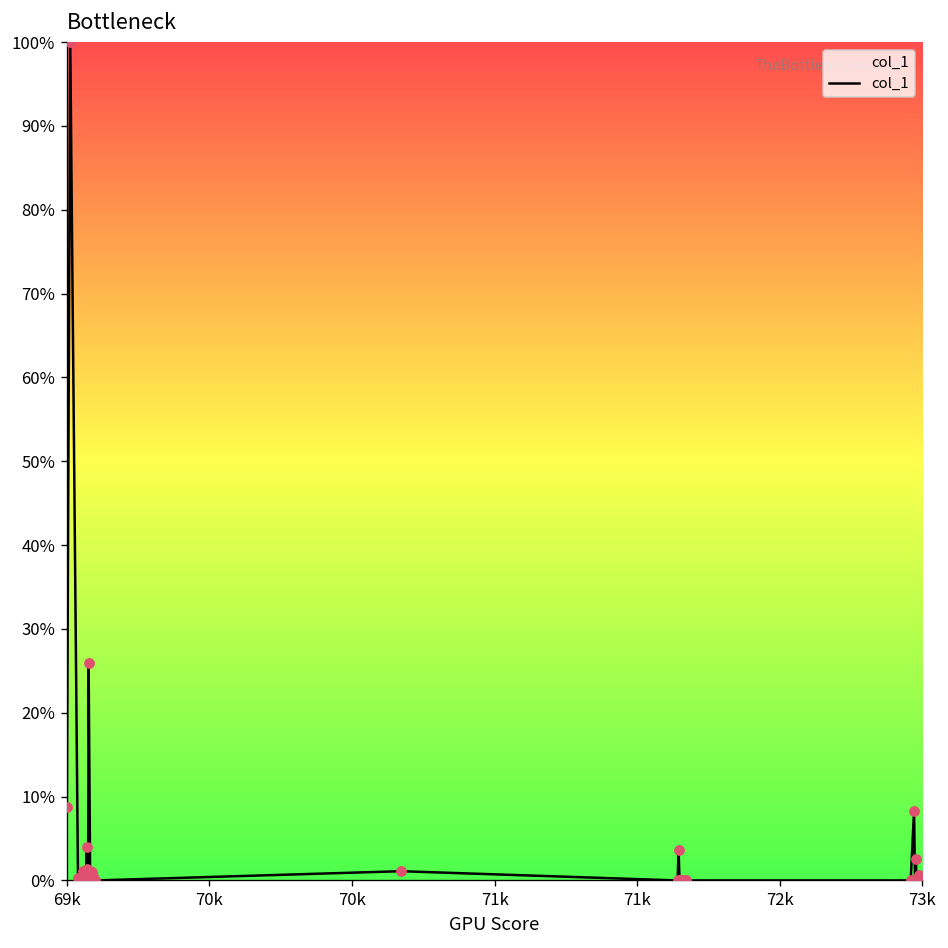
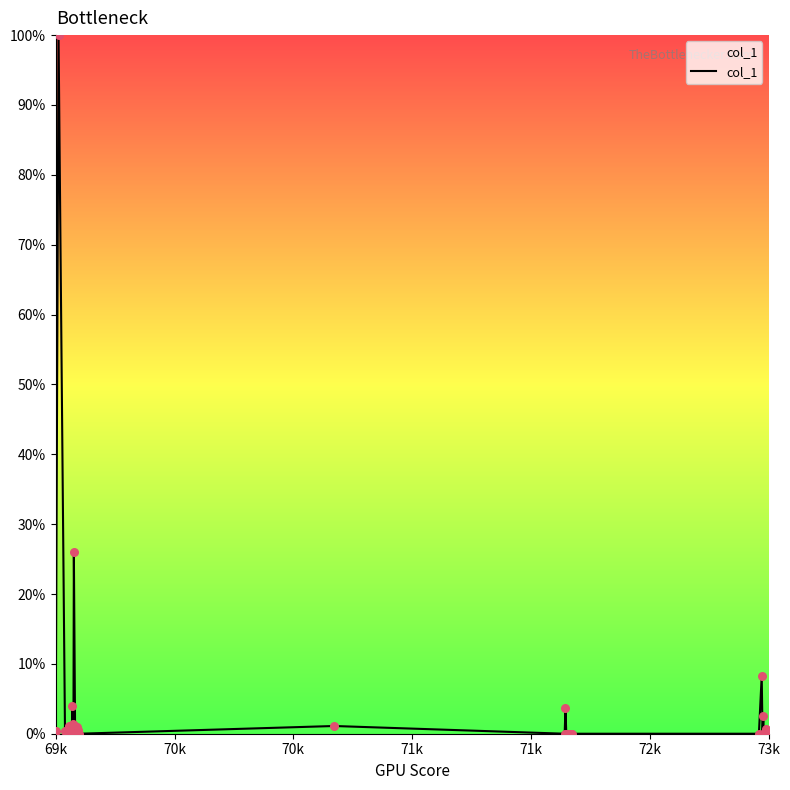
69k: 9% -> 0%
